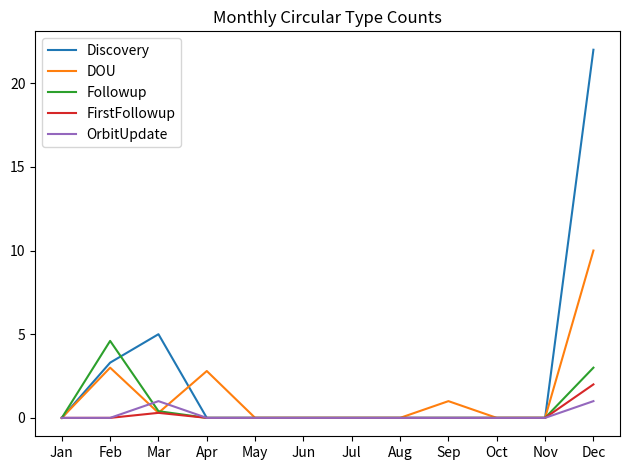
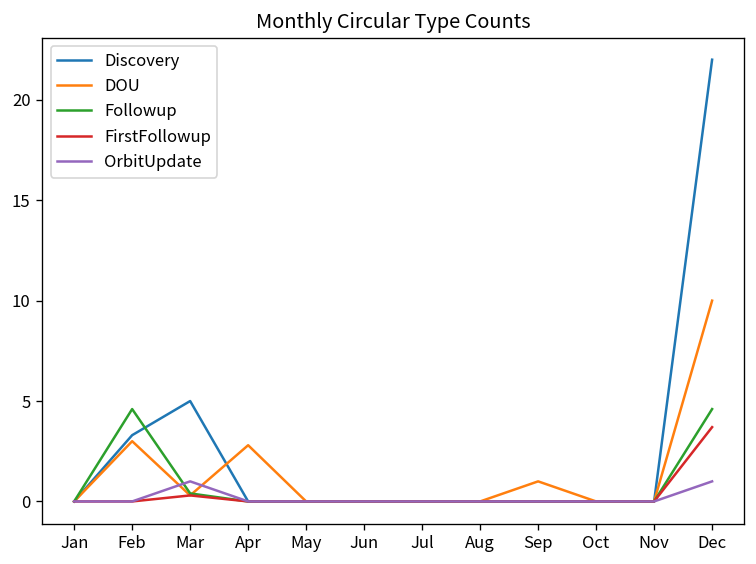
Followup, Dec: 3.0 -> 4.6
FirstFollowup, Dec: 2.0 -> 3.7
